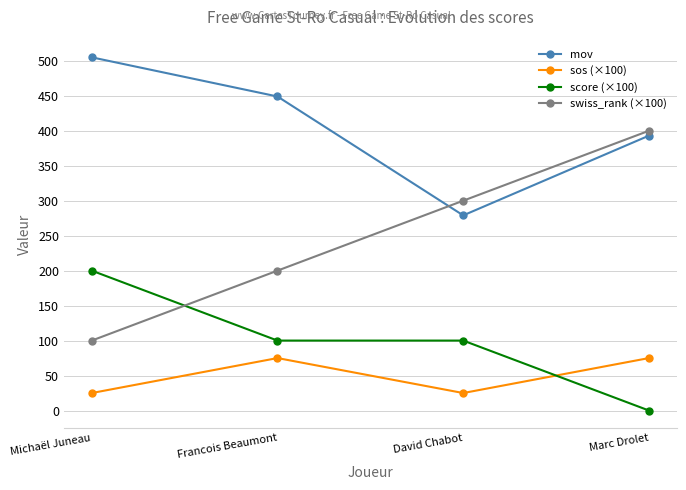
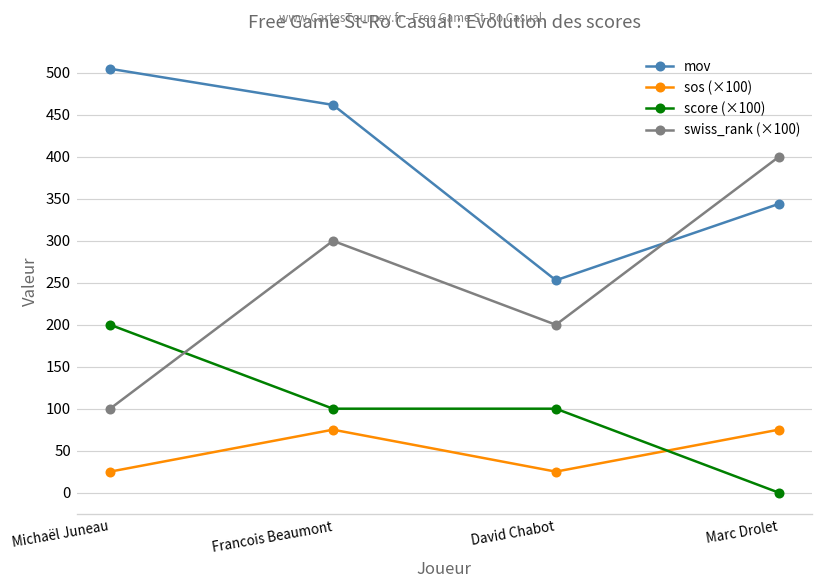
mov, Francois Beaumont: 450 -> 460
swiss_rank (×100), Francois Beaumont: 200 -> 300
mov, David Chabot: 280 -> 250
swiss_rank (×100), David Chabot: 300 -> 200
mov, Marc Drolet: 390 -> 340
